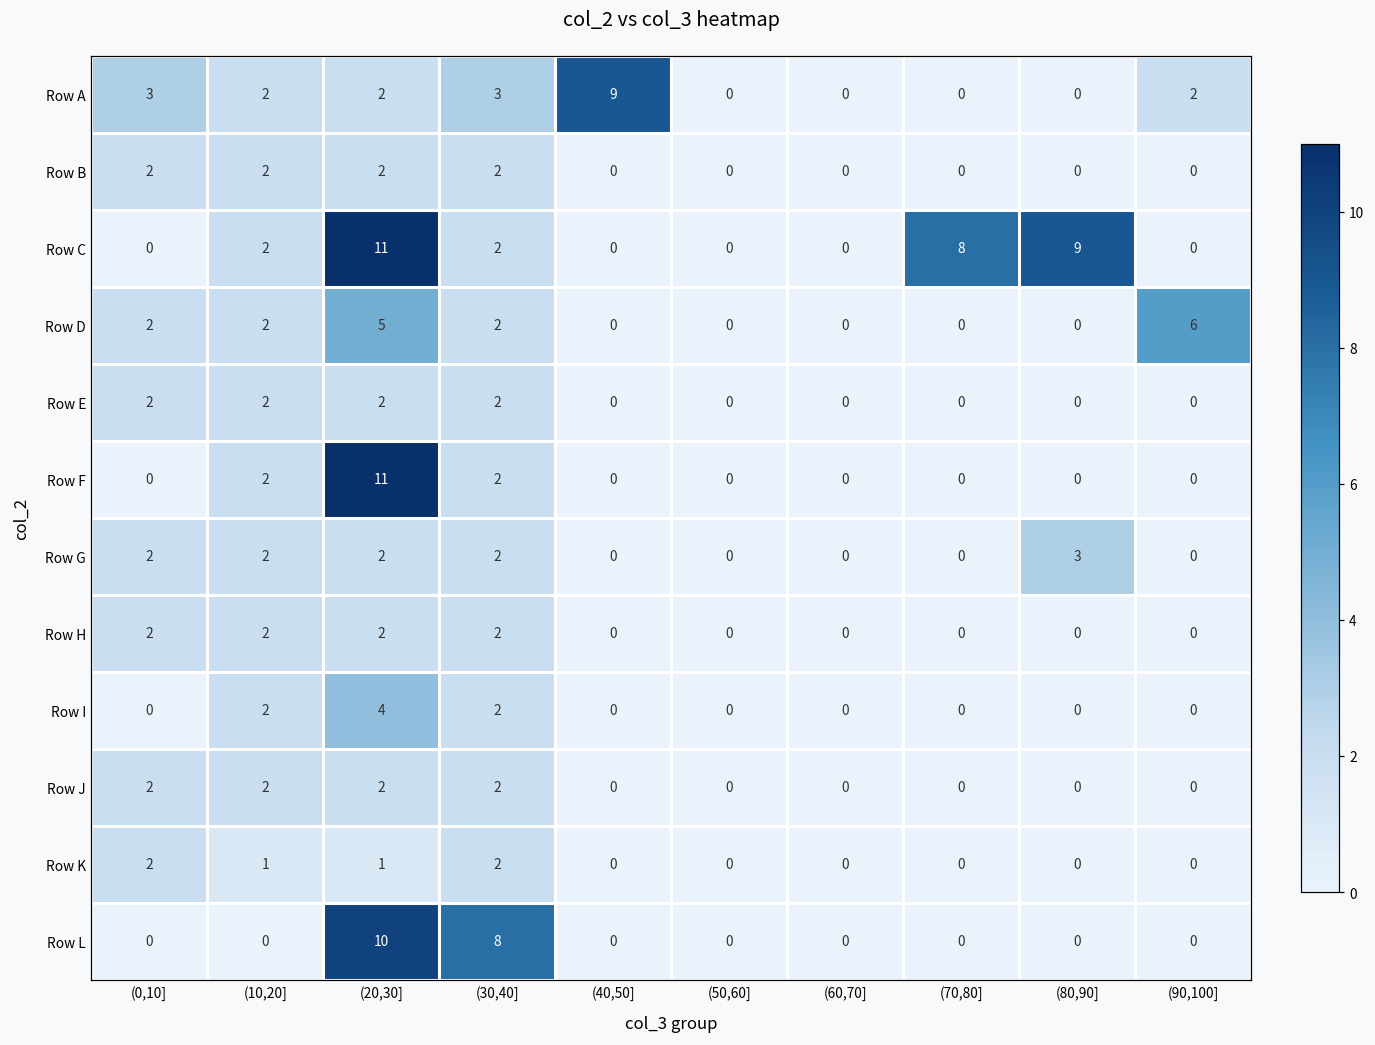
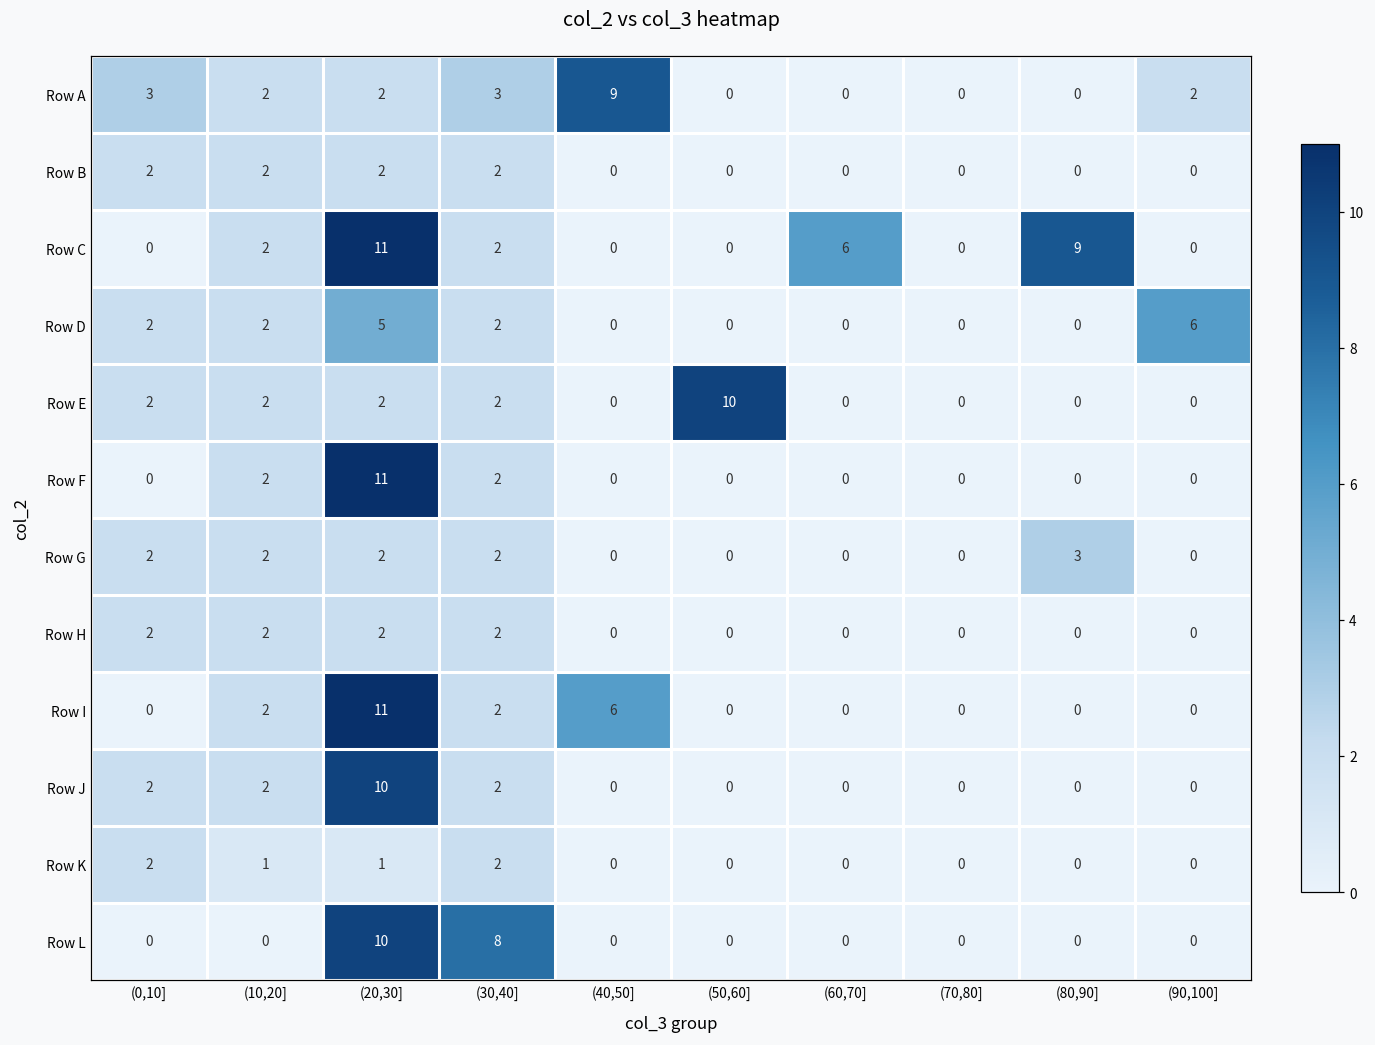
Row C, (60,70]: 0 -> 6
Row C, (70,80]: 8 -> 0
Row E, (50,60]: 0 -> 10
Row I, (20,30]: 4 -> 11
Row I, (40,50]: 0 -> 6
Row J, (20,30]: 2 -> 10
